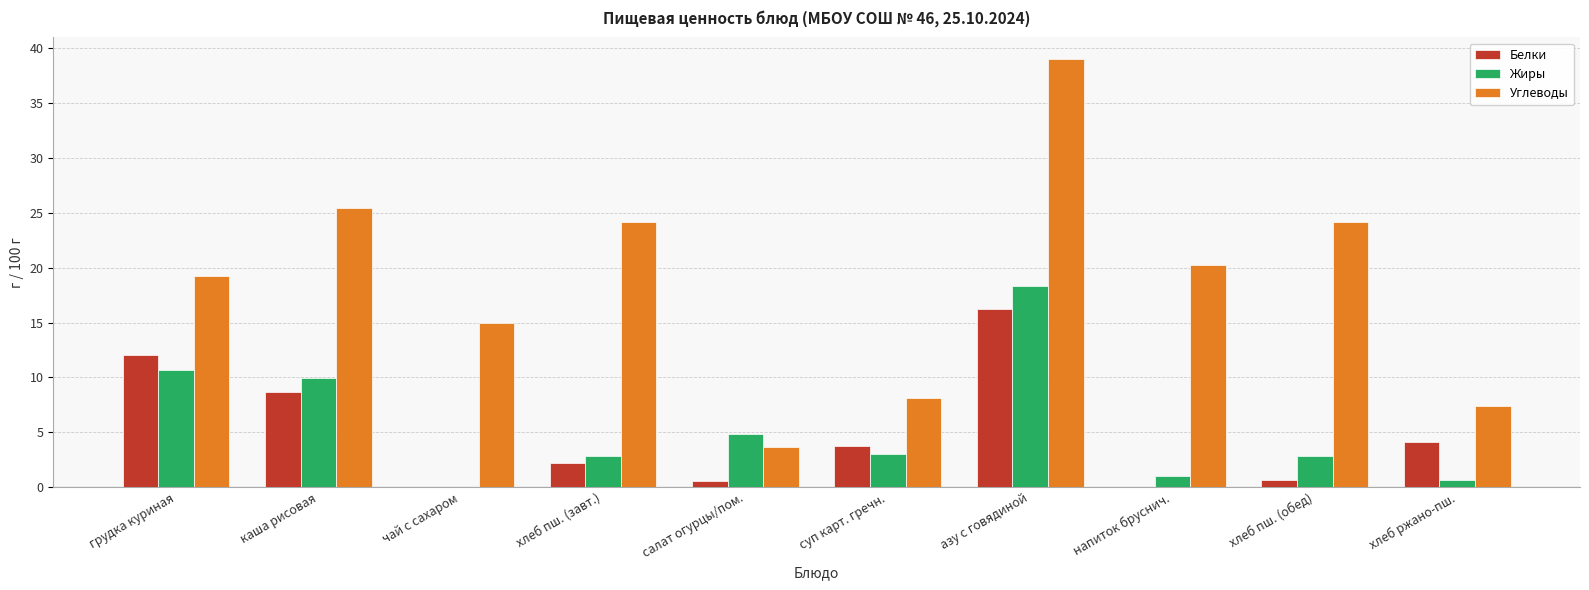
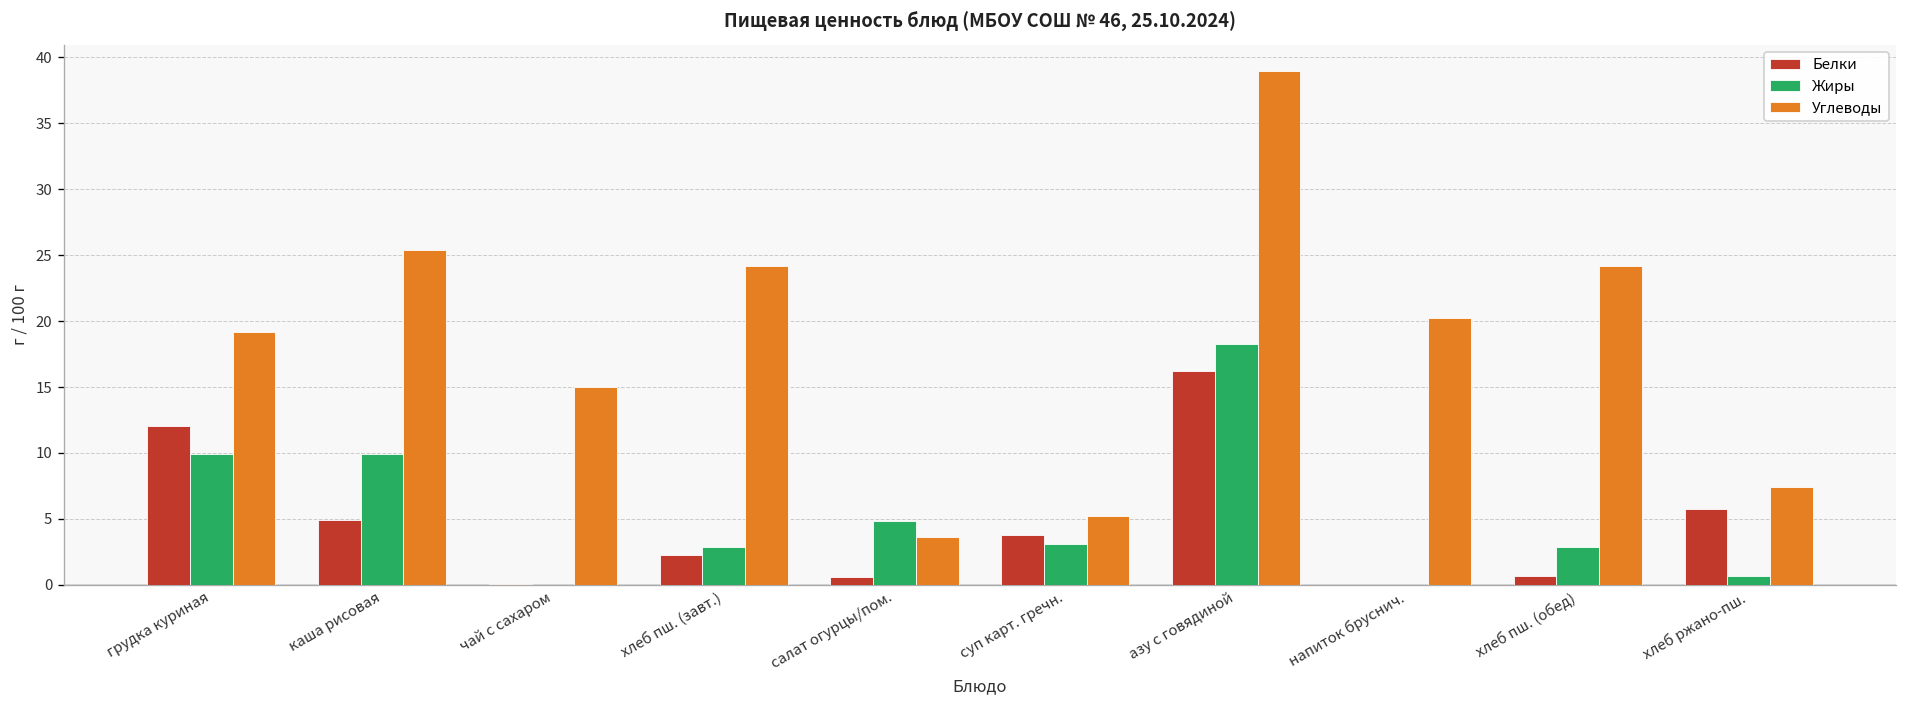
Жиры, грудка куриная: 10.7 -> 9.9
Белки, каша рисовая: 8.7 -> 4.9
Углеводы, суп карт. гречн.: 8.1 -> 5.3
Жиры, напиток бруснич.: 1 -> 0
Белки, хлеб ржано-пш.: 4.1 -> 5.7
